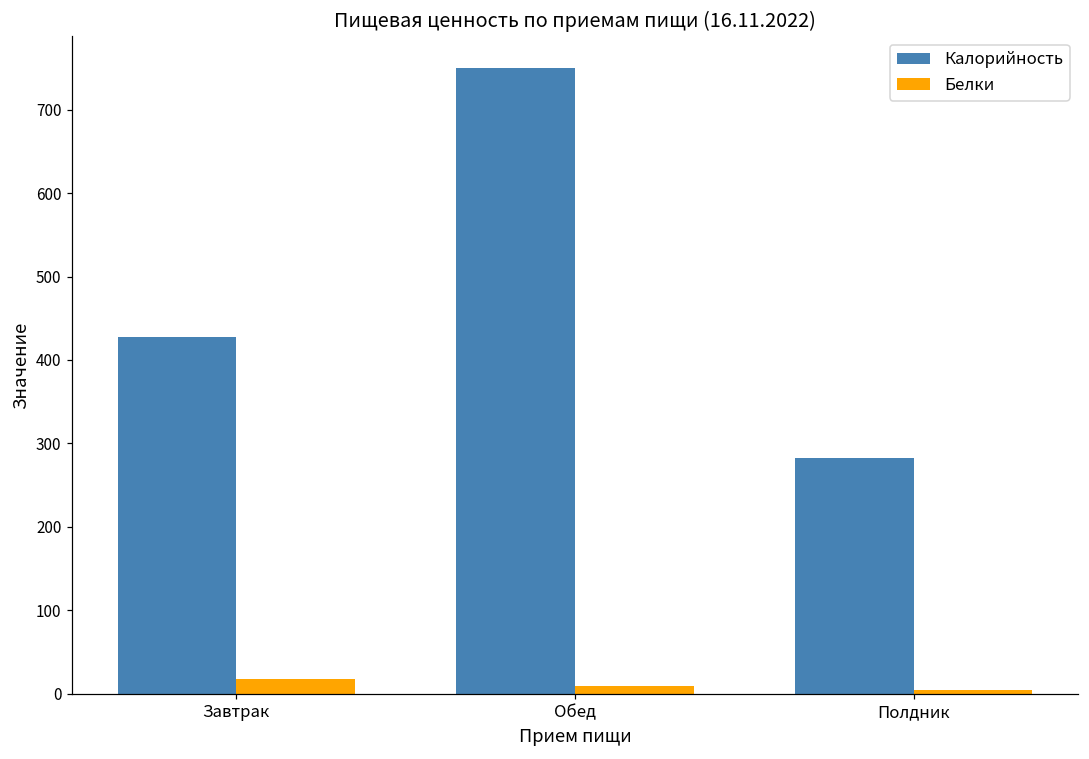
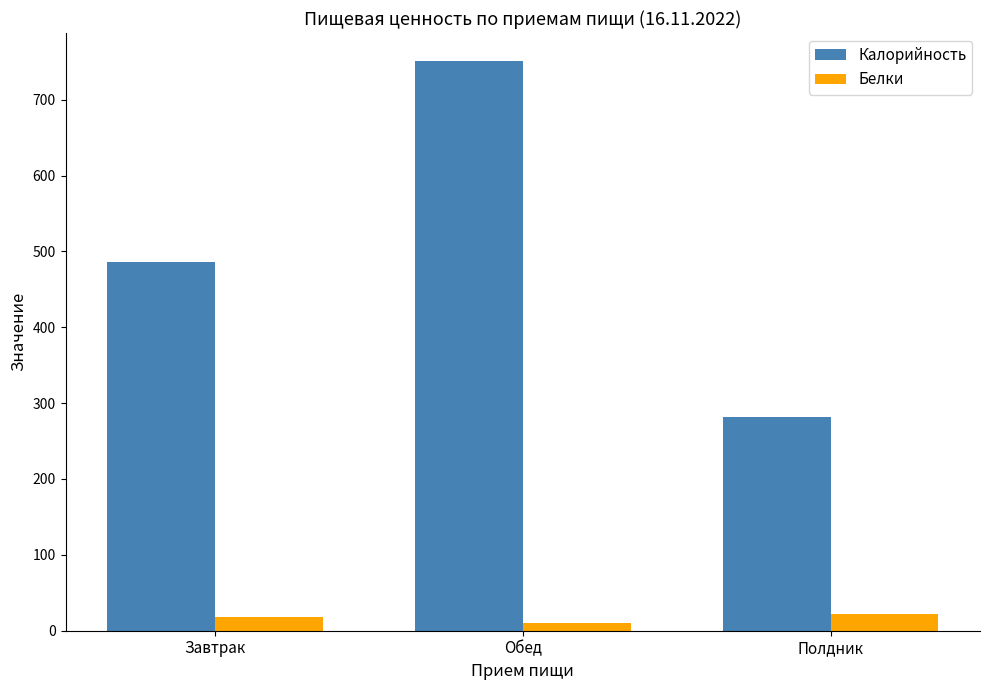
Калорийность, Завтрак: 430 -> 490
Белки, Полдник: 0 -> 20
